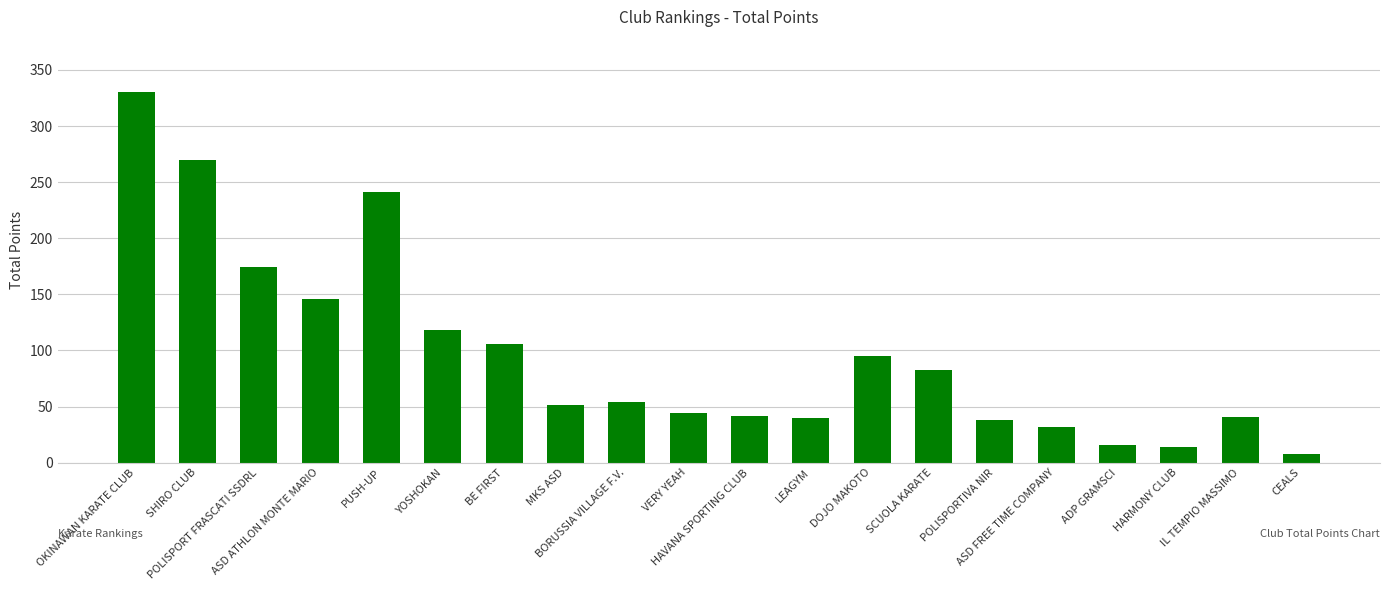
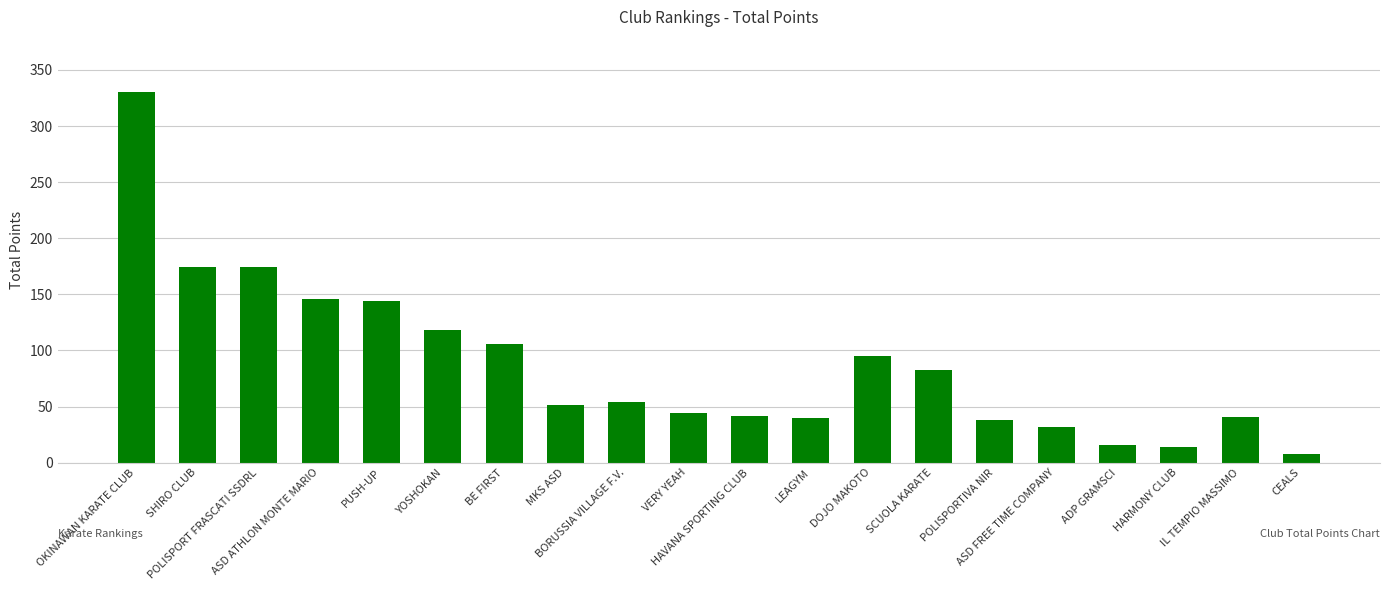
SHIRO CLUB: 270 -> 174
PUSH-UP: 241 -> 144
